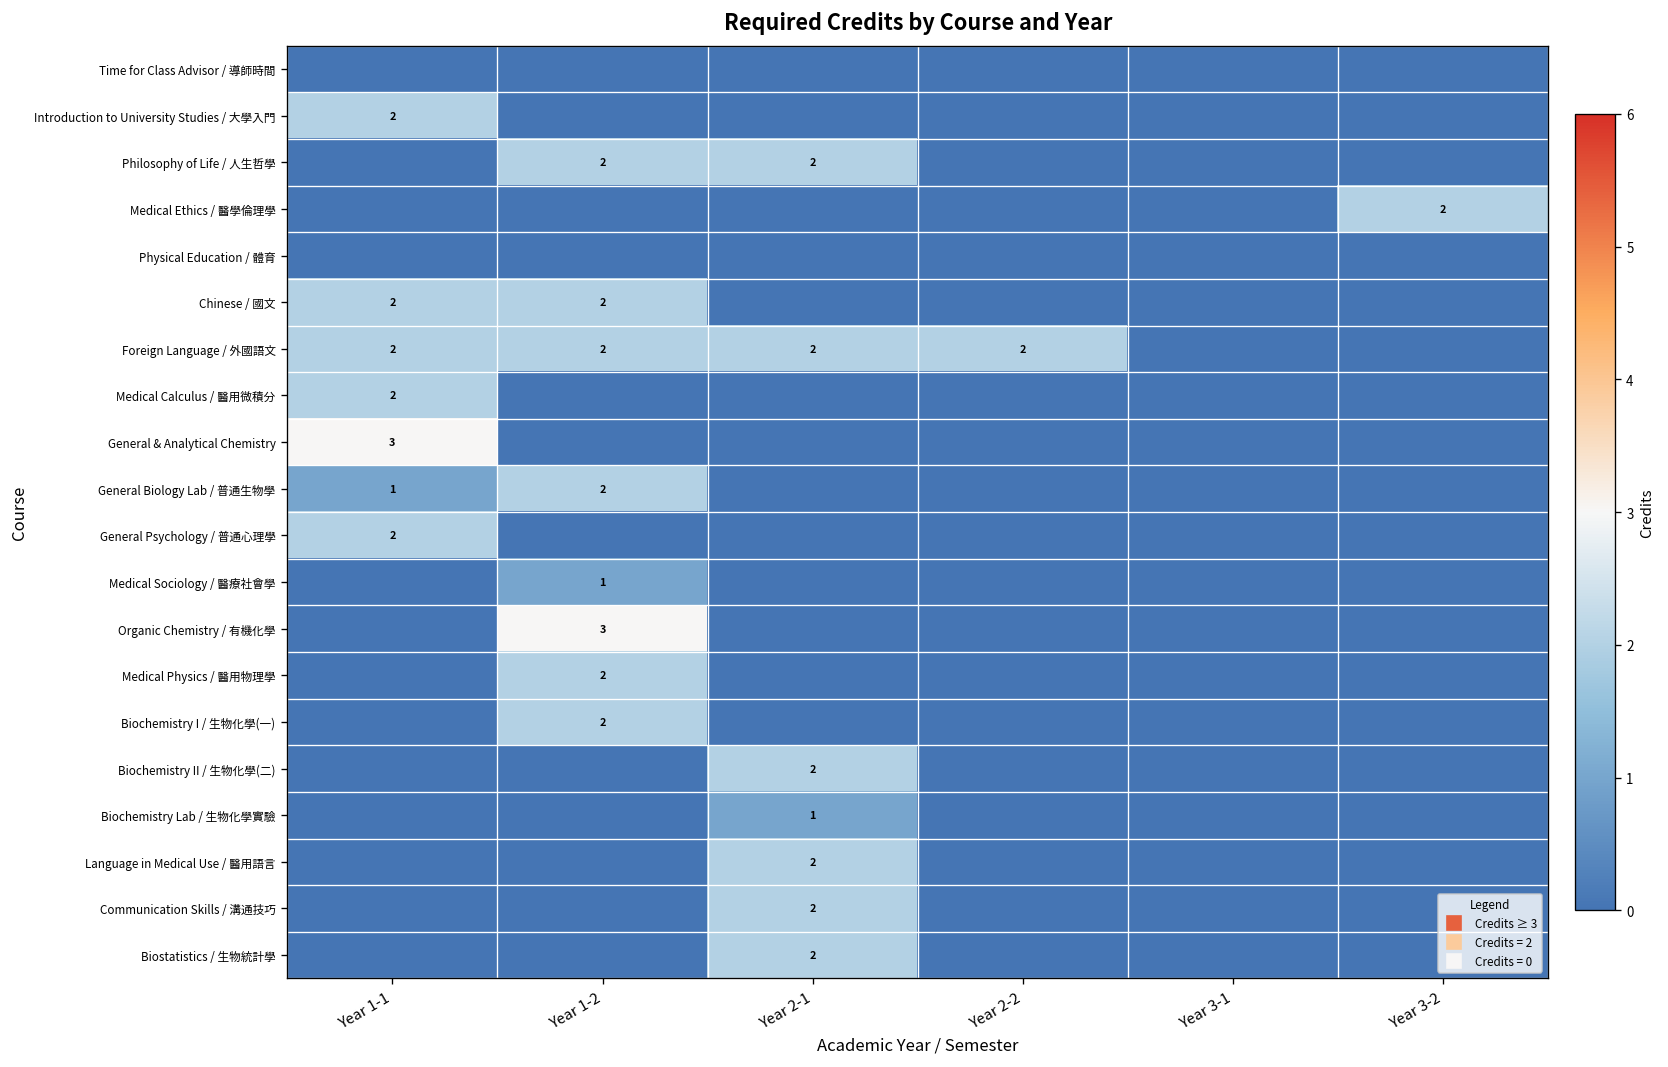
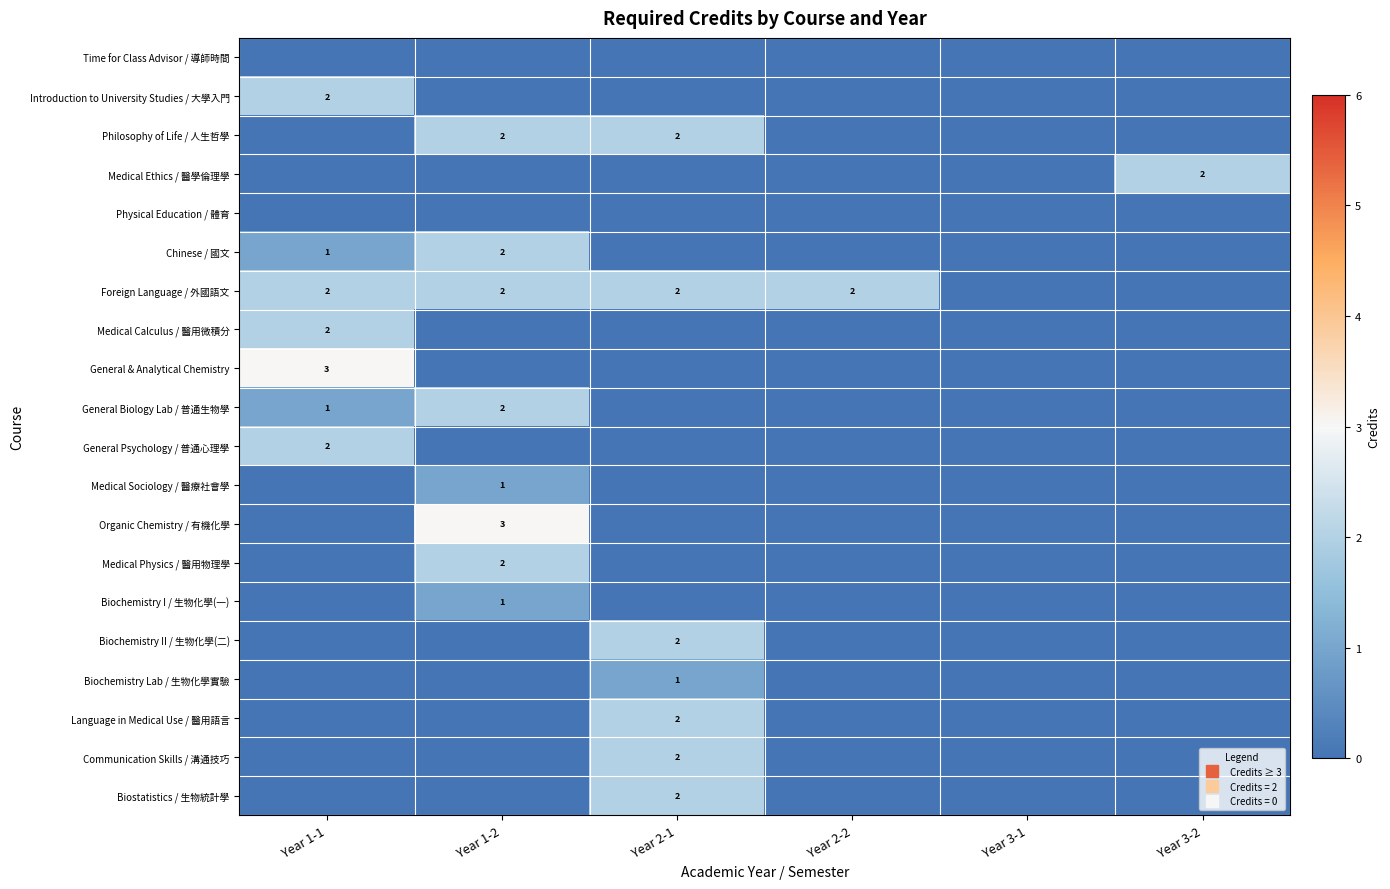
Chinese / 國文, Year 1-1: 2 -> 1
Biochemistry I / 生物化學(一), Year 1-2: 2 -> 1
